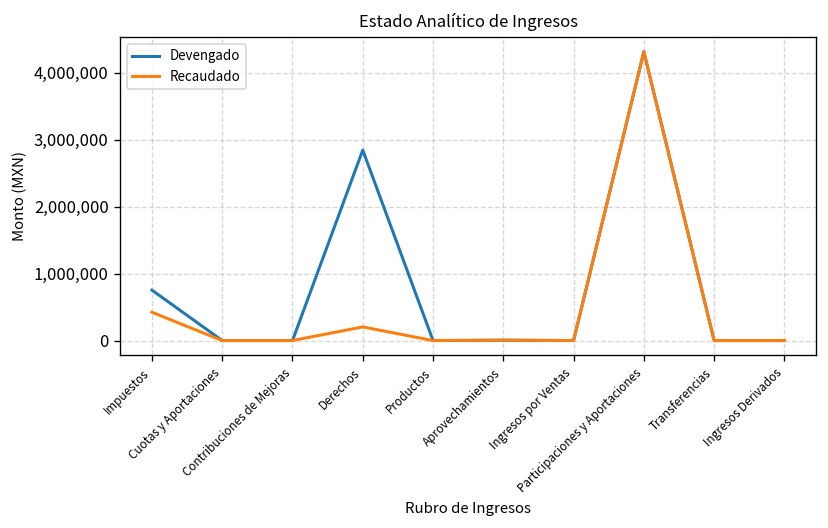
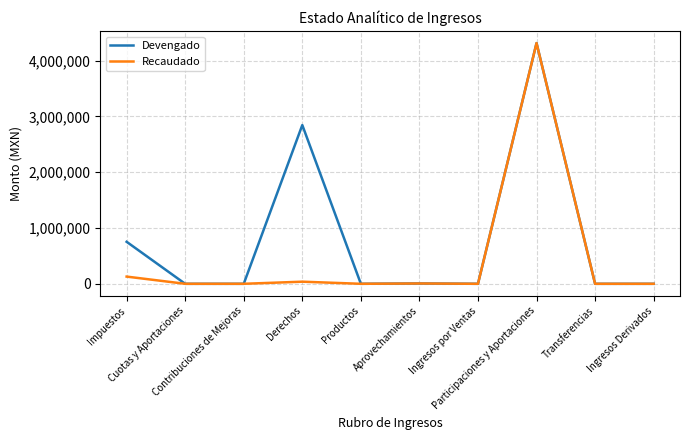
Recaudado, Impuestos: 400,000 -> 100,000
Recaudado, Derechos: 200,000 -> 0
